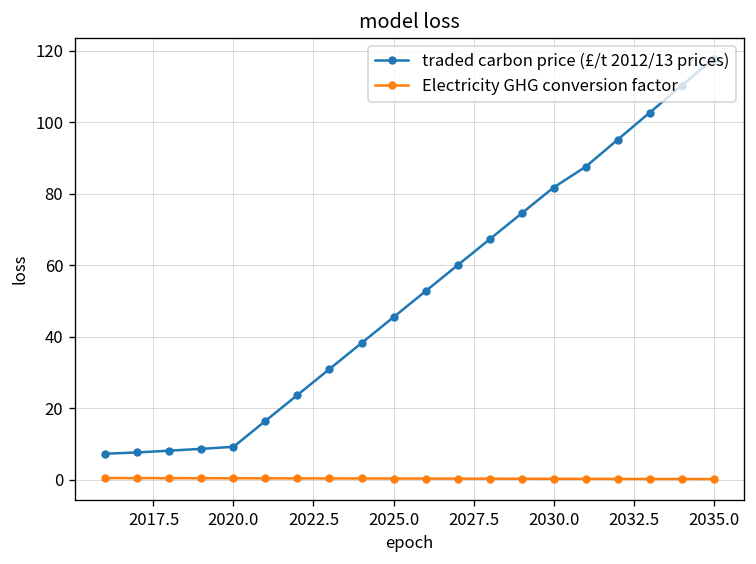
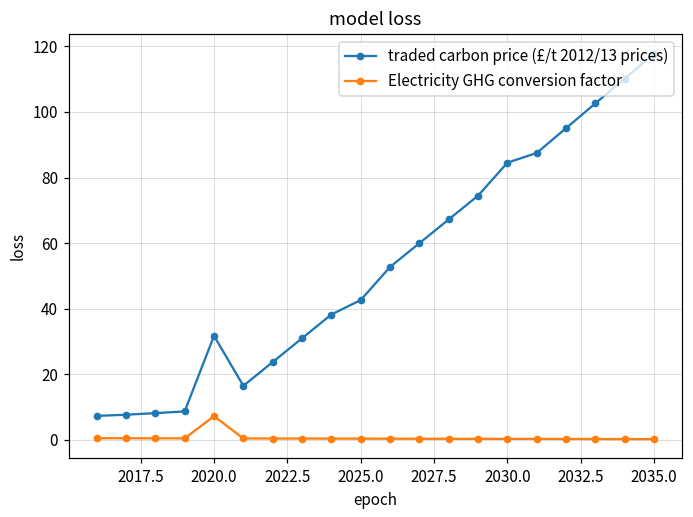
traded carbon price (£/t 2012/13 prices), 2020.0: 9 -> 32
Electricity GHG conversion factor, 2020.0: 0 -> 7
traded carbon price (£/t 2012/13 prices), 2025.0: 45 -> 43
traded carbon price (£/t 2012/13 prices), 2030.0: 82 -> 85
